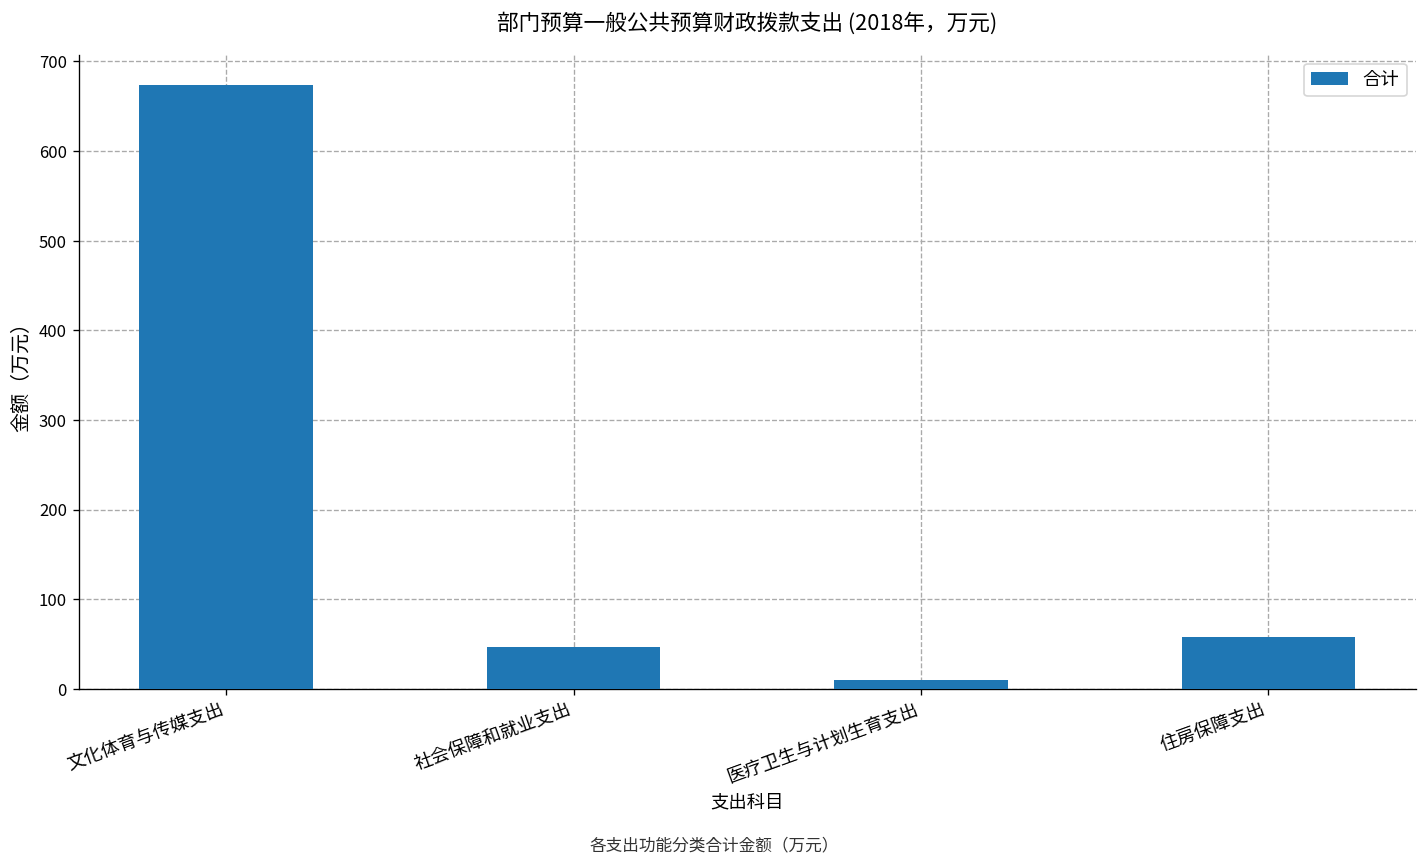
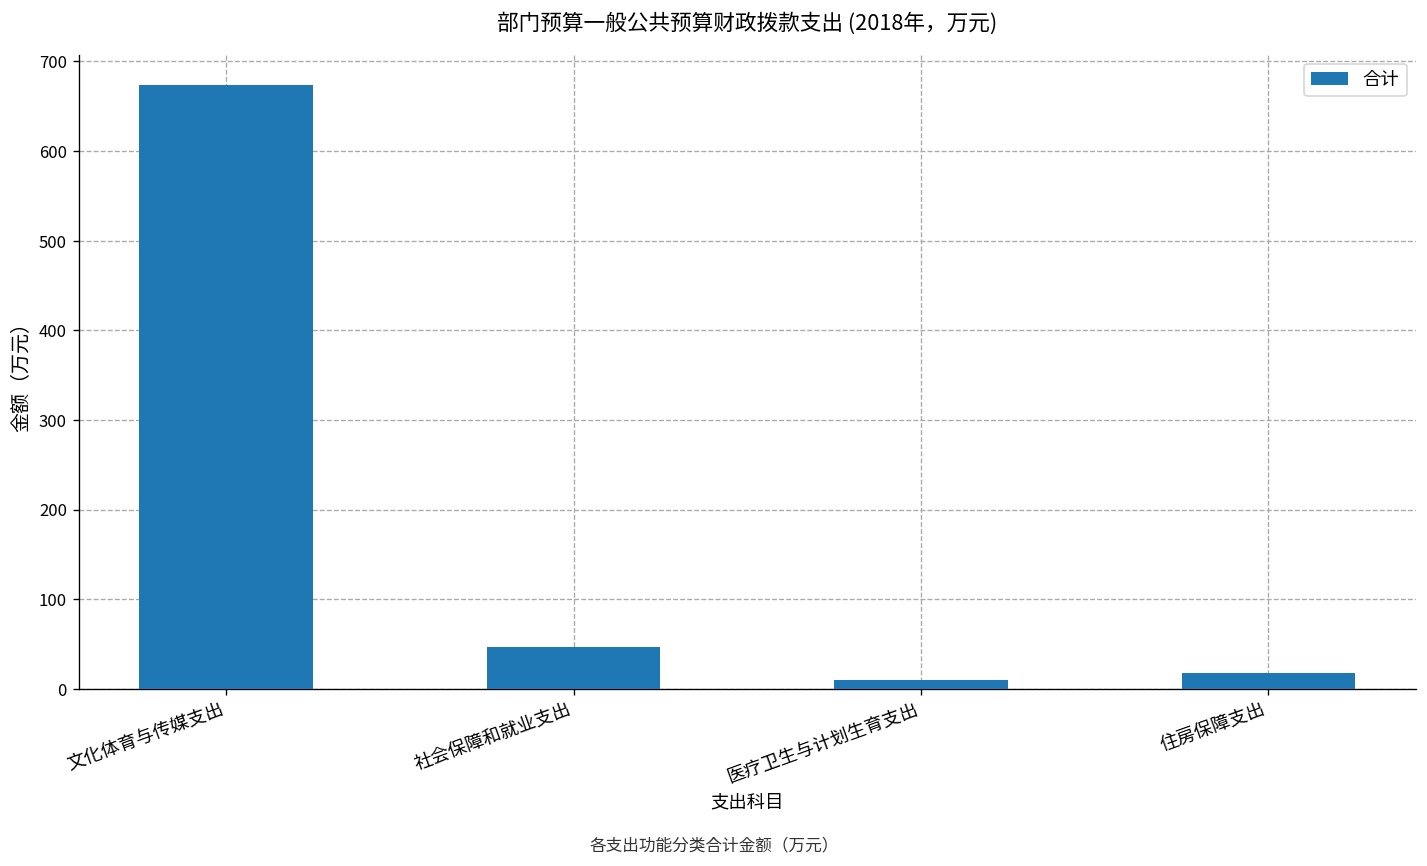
住房保障支出: 60 -> 20
